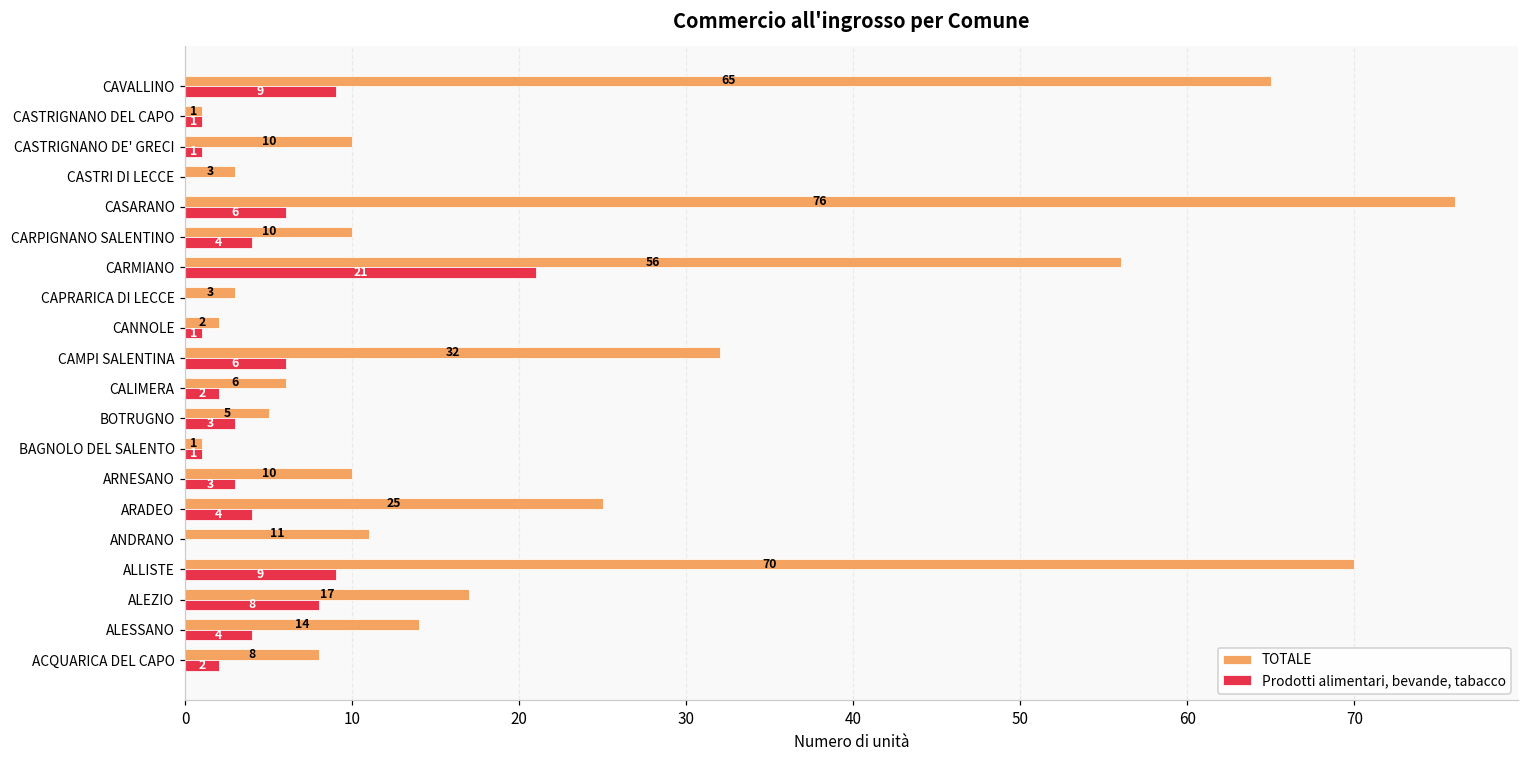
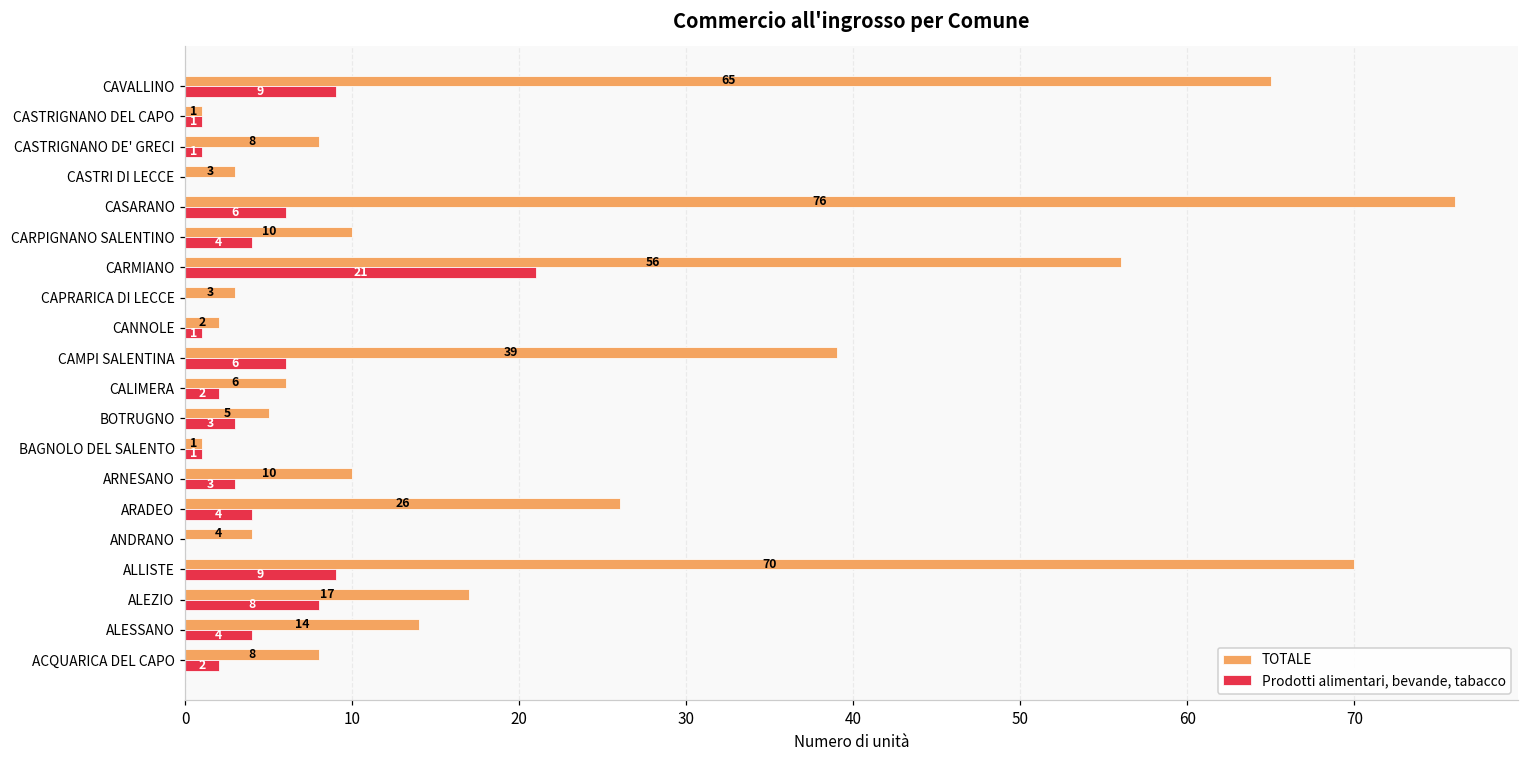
TOTALE, CASTRIGNANO DE' GRECI: 10 -> 8
TOTALE, CAMPI SALENTINA: 32 -> 39
TOTALE, ARADEO: 25 -> 26
TOTALE, ANDRANO: 11 -> 4
